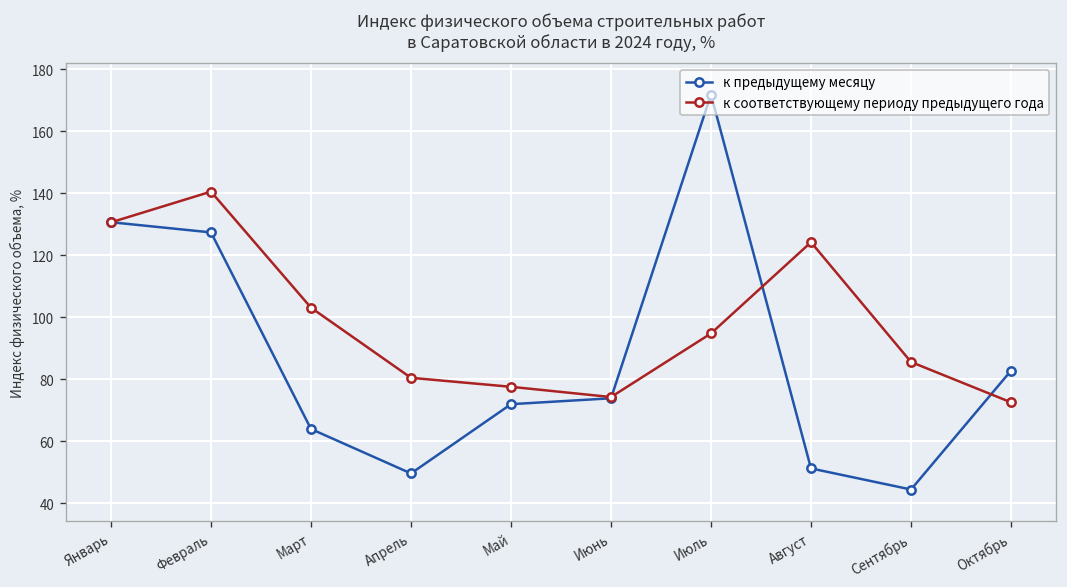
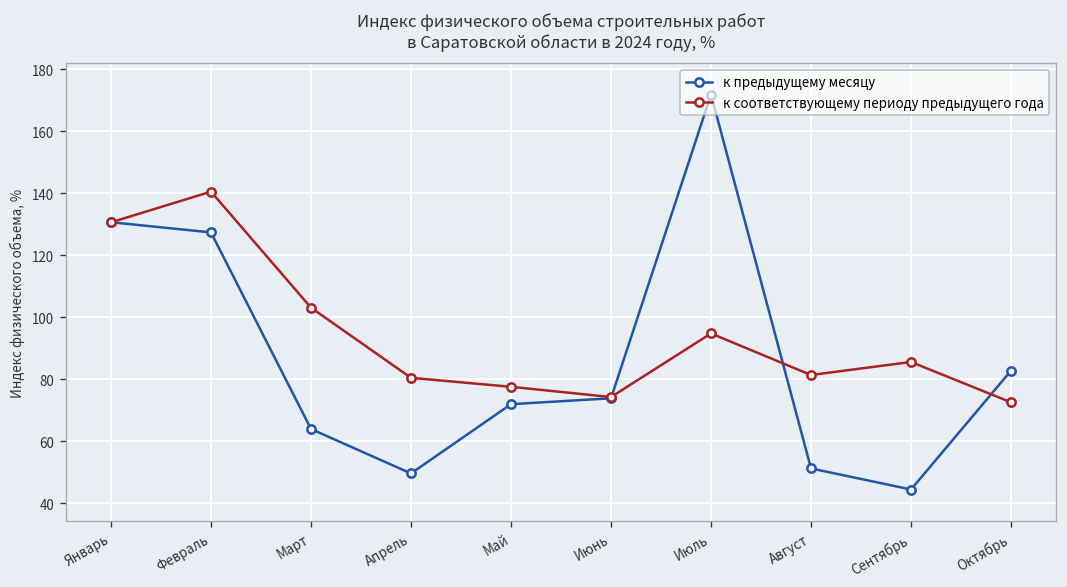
к соответствующему периоду предыдущего года, Август: 124 -> 81
